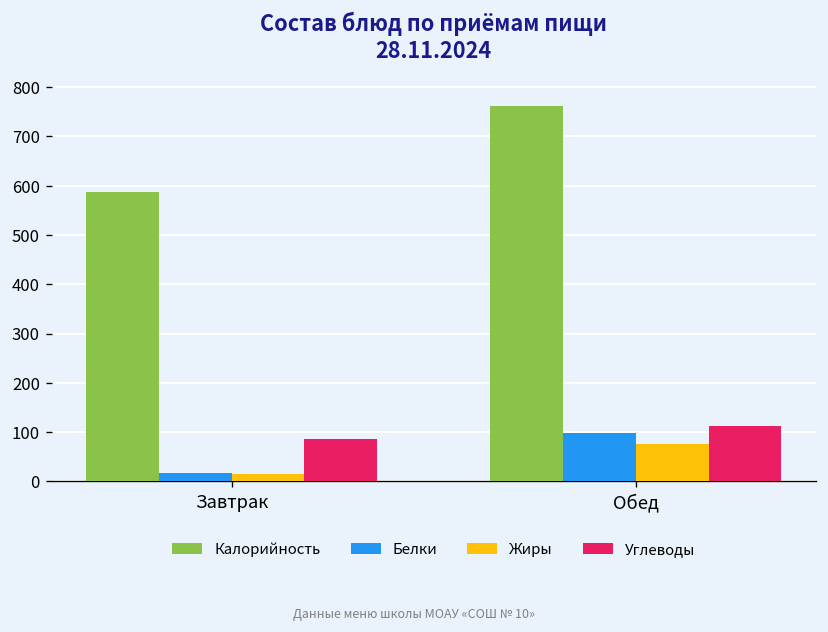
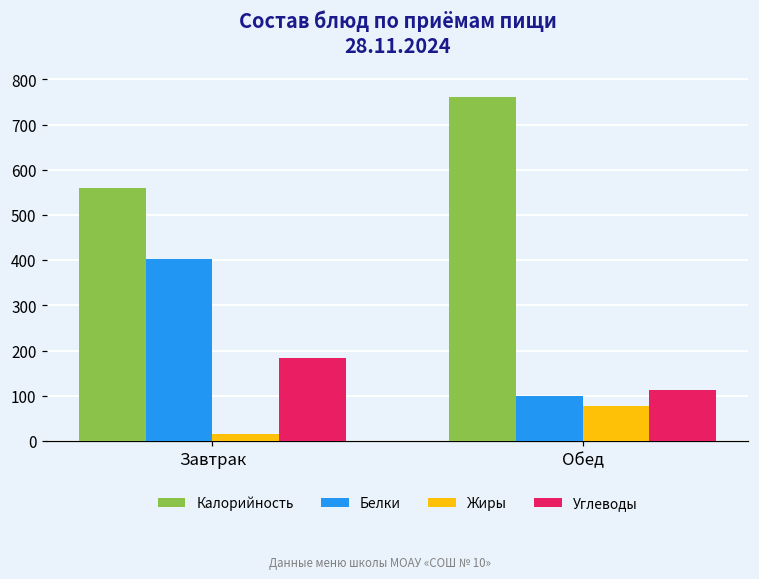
Калорийность, Завтрак: 590 -> 560
Белки, Завтрак: 20 -> 400
Углеводы, Завтрак: 90 -> 180
